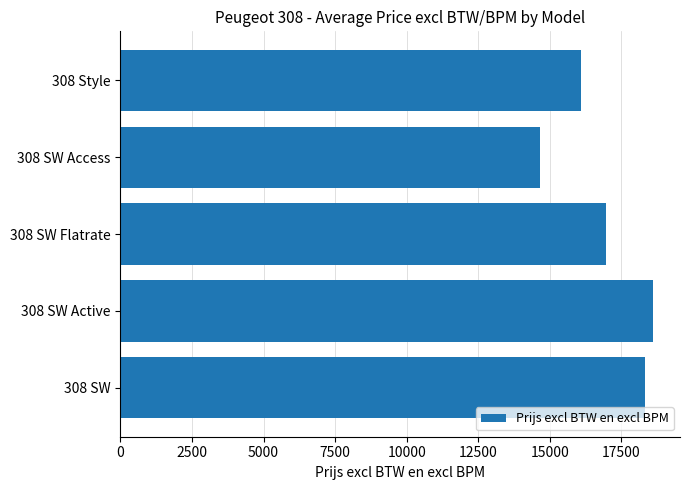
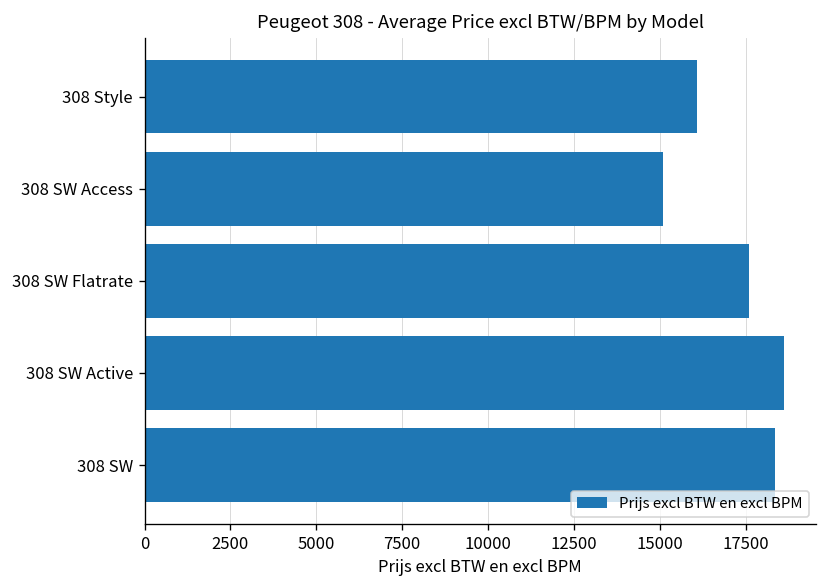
308 SW Access: 14700 -> 15100
308 SW Flatrate: 17000 -> 17600
